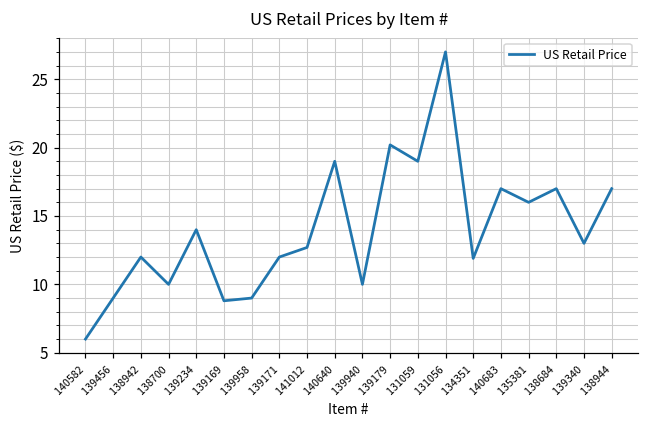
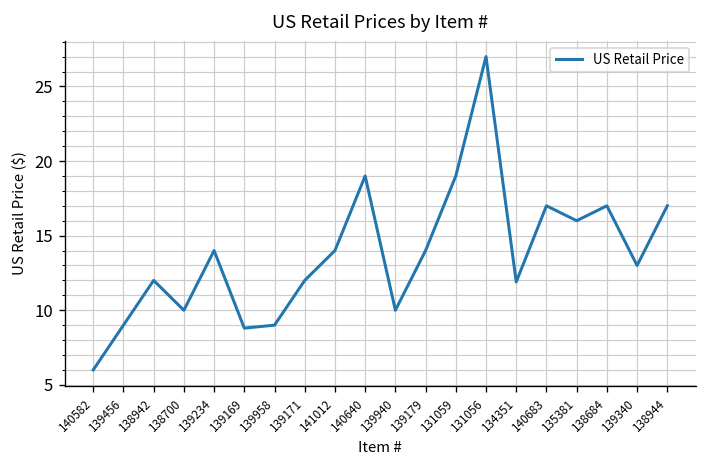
141012: 12.7 -> 14.0
139179: 20.2 -> 14.0
